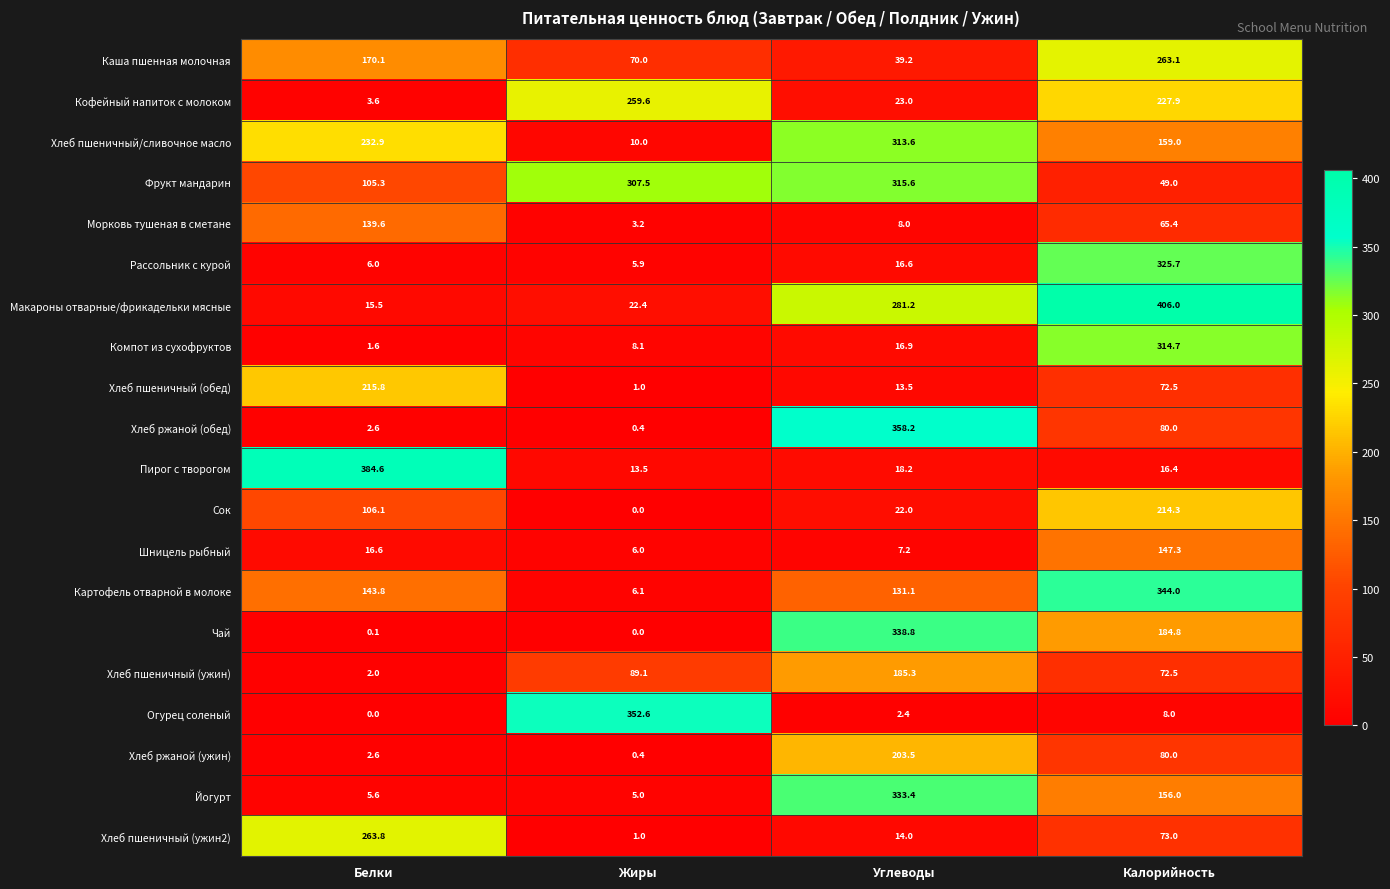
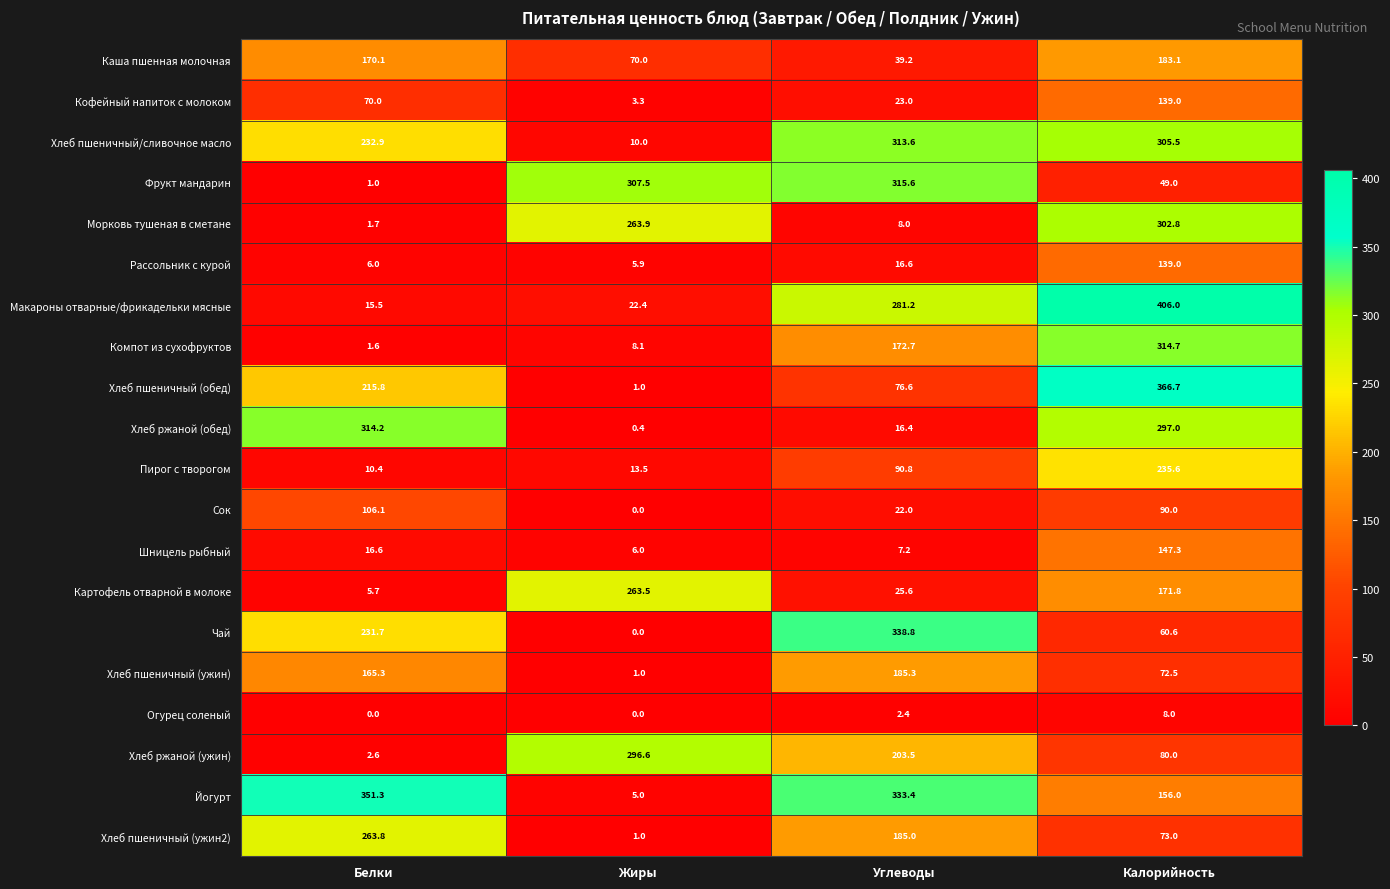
Каша пшенная молочная, Калорийность: 263.1 -> 183.1
Кофейный напиток с молоком, Белки: 3.6 -> 70.0
Кофейный напиток с молоком, Жиры: 259.6 -> 3.3
Кофейный напиток с молоком, Калорийность: 227.9 -> 139.0
Хлеб пшеничный/сливочное масло, Калорийность: 159.0 -> 305.5
Фрукт мандарин, Белки: 105.3 -> 1.0
Морковь тушеная в сметане, Белки: 139.6 -> 1.7
Морковь тушеная в сметане, Жиры: 3.2 -> 263.9
Морковь тушеная в сметане, Калорийность: 65.4 -> 302.8
Рассольник с курой, Калорийность: 325.7 -> 139.0
Компот из сухофруктов, Углеводы: 16.9 -> 172.7
Хлеб пшеничный (обед), Углеводы: 13.5 -> 76.6
Хлеб пшеничный (обед), Калорийность: 72.5 -> 366.7
Хлеб ржаной (обед), Белки: 2.6 -> 314.2
Хлеб ржаной (обед), Углеводы: 358.2 -> 16.4
Хлеб ржаной (обед), Калорийность: 80.0 -> 297.0
Пирог с творогом, Белки: 384.6 -> 10.4
Пирог с творогом, Углеводы: 18.2 -> 90.8
Пирог с творогом, Калорийность: 16.4 -> 235.6
Сок, Калорийность: 214.3 -> 90.0
Картофель отварной в молоке, Белки: 143.8 -> 5.7
Картофель отварной в молоке, Жиры: 6.1 -> 263.5
Картофель отварной в молоке, Углеводы: 131.1 -> 25.6
Картофель отварной в молоке, Калорийность: 344.0 -> 171.8
Чай, Белки: 0.1 -> 231.7
Чай, Калорийность: 184.8 -> 60.6
Хлеб пшеничный (ужин), Белки: 2.0 -> 165.3
Хлеб пшеничный (ужин), Жиры: 89.1 -> 1.0
Огурец соленый, Жиры: 352.6 -> 0.0
Хлеб ржаной (ужин), Жиры: 0.4 -> 296.6
Йогурт, Белки: 5.6 -> 351.3
Хлеб пшеничный (ужин2), Углеводы: 14.0 -> 185.0
